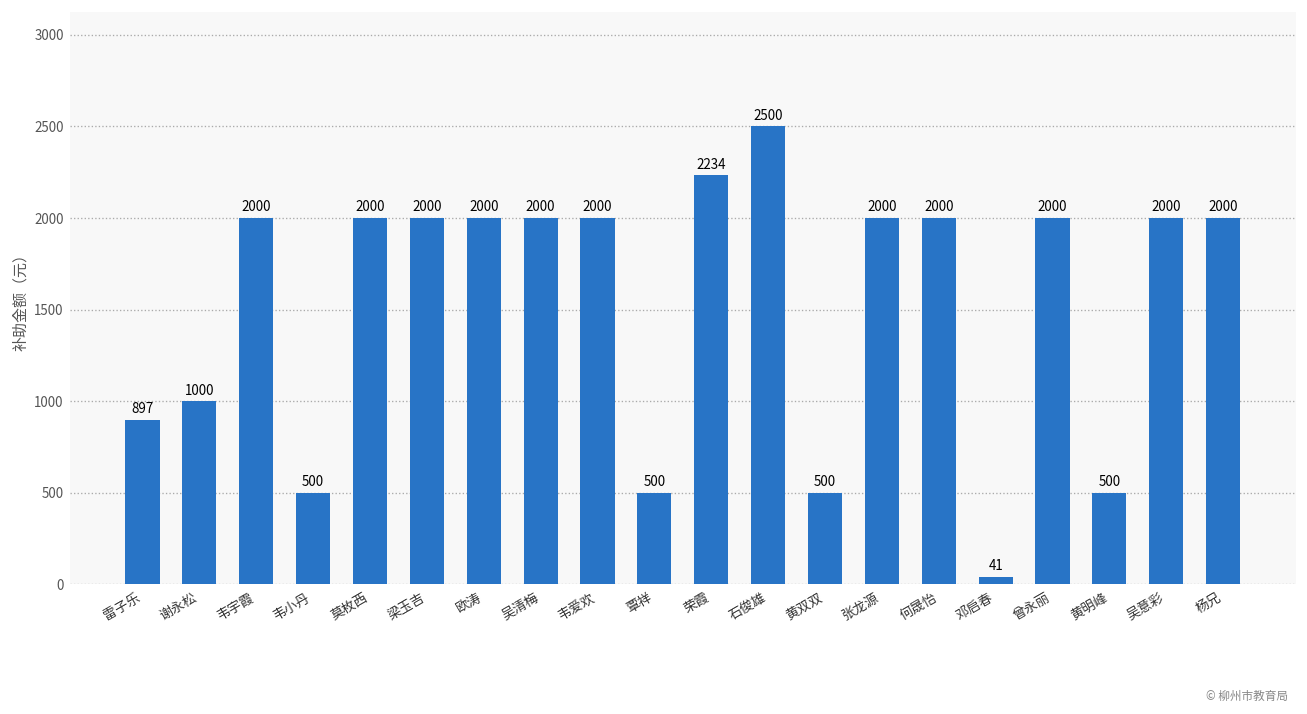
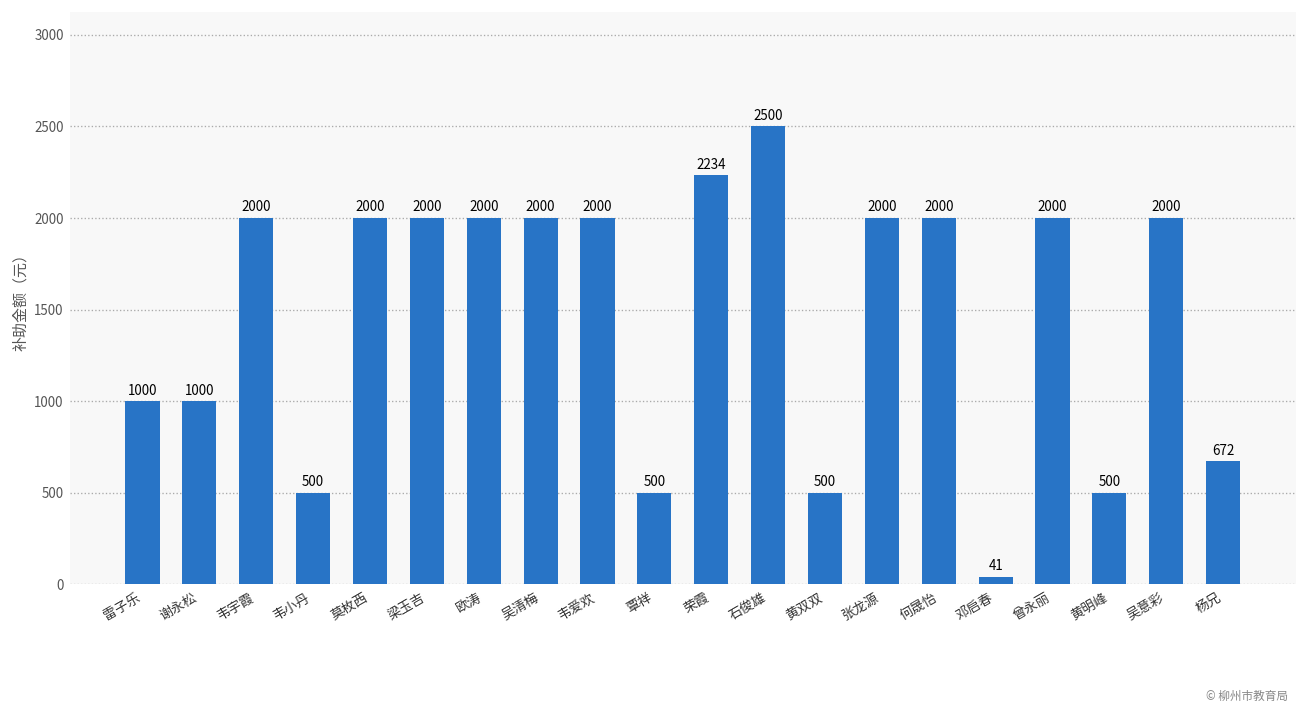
雷子乐: 897 -> 1000
杨兄: 2000 -> 672
